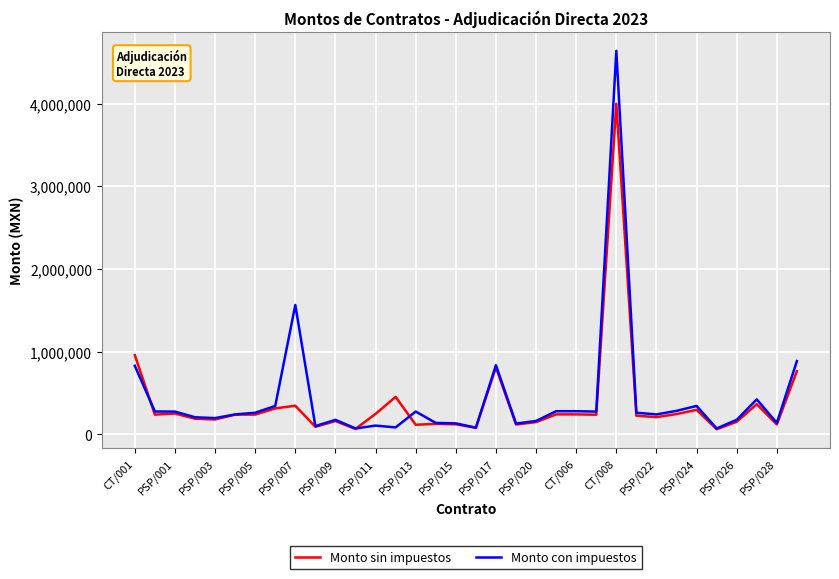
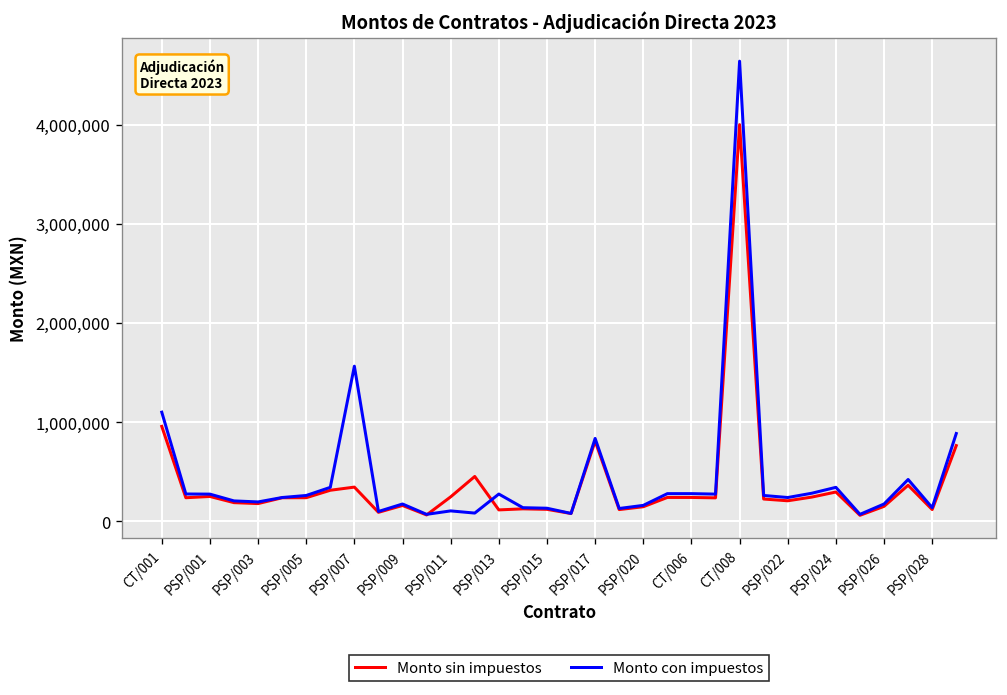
Monto con impuestos, CT/001: 800,000 -> 1,100,000
